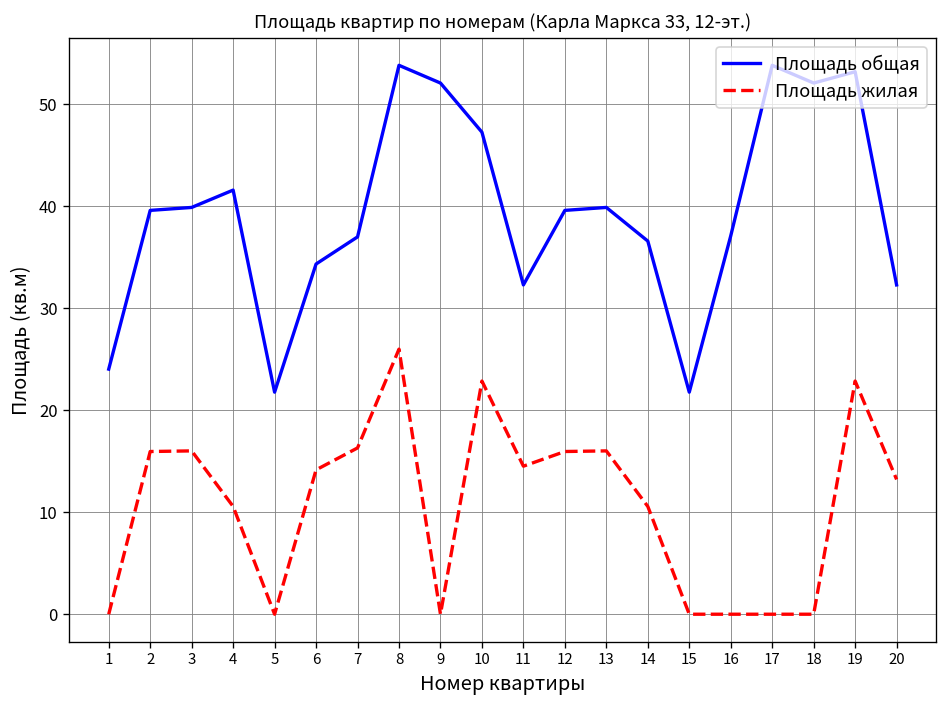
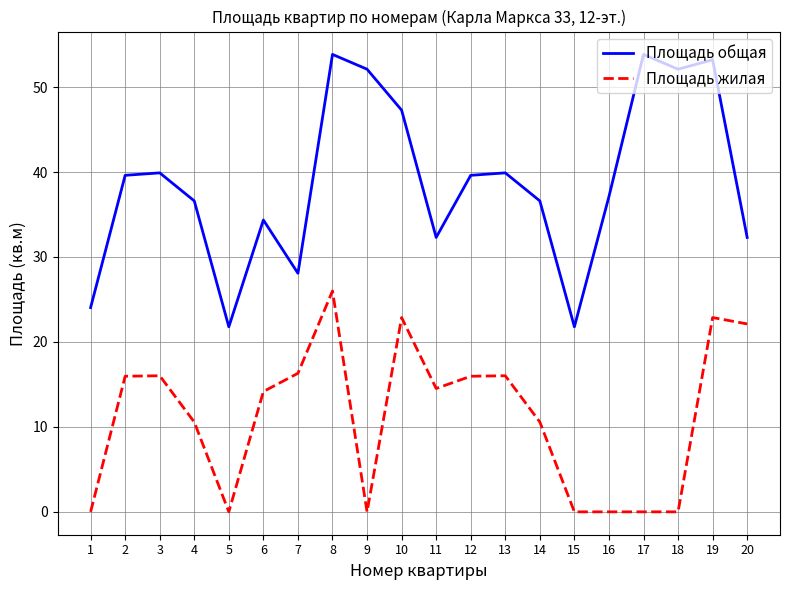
Площадь общая, 4: 42 -> 37
Площадь общая, 7: 37 -> 28
Площадь жилая, 20: 13 -> 22
